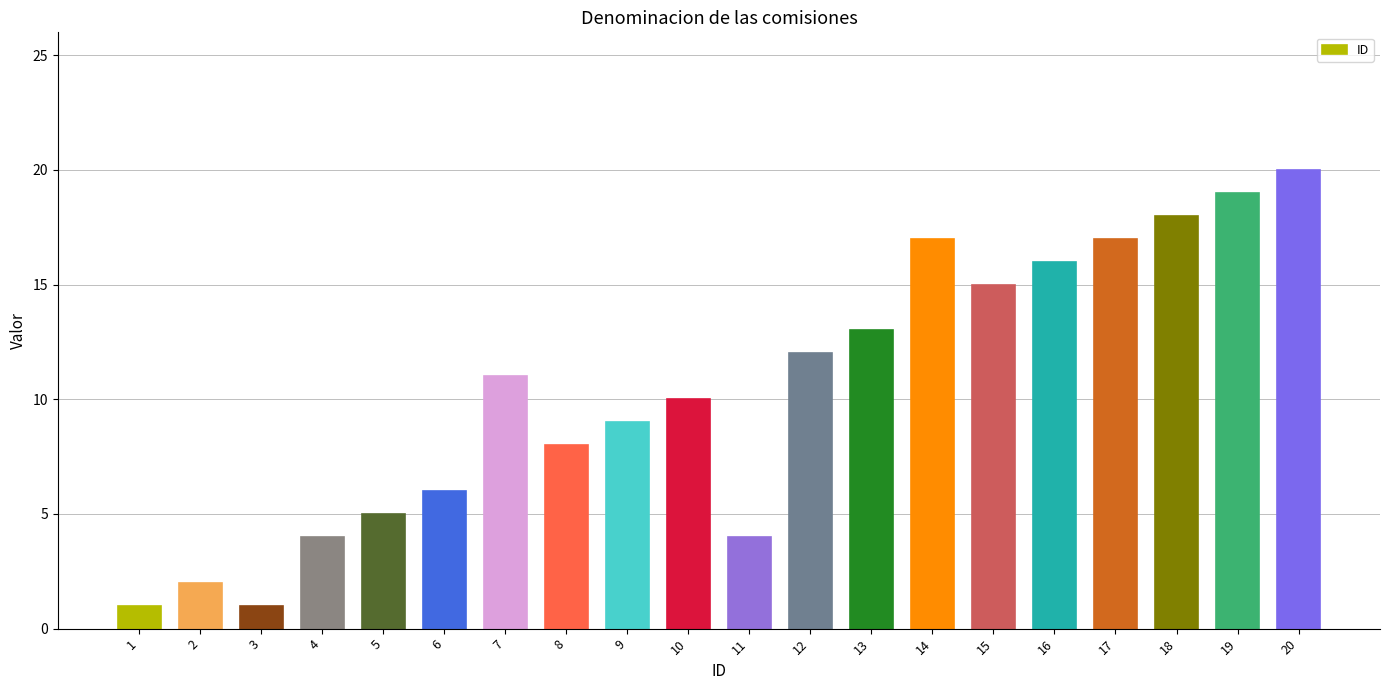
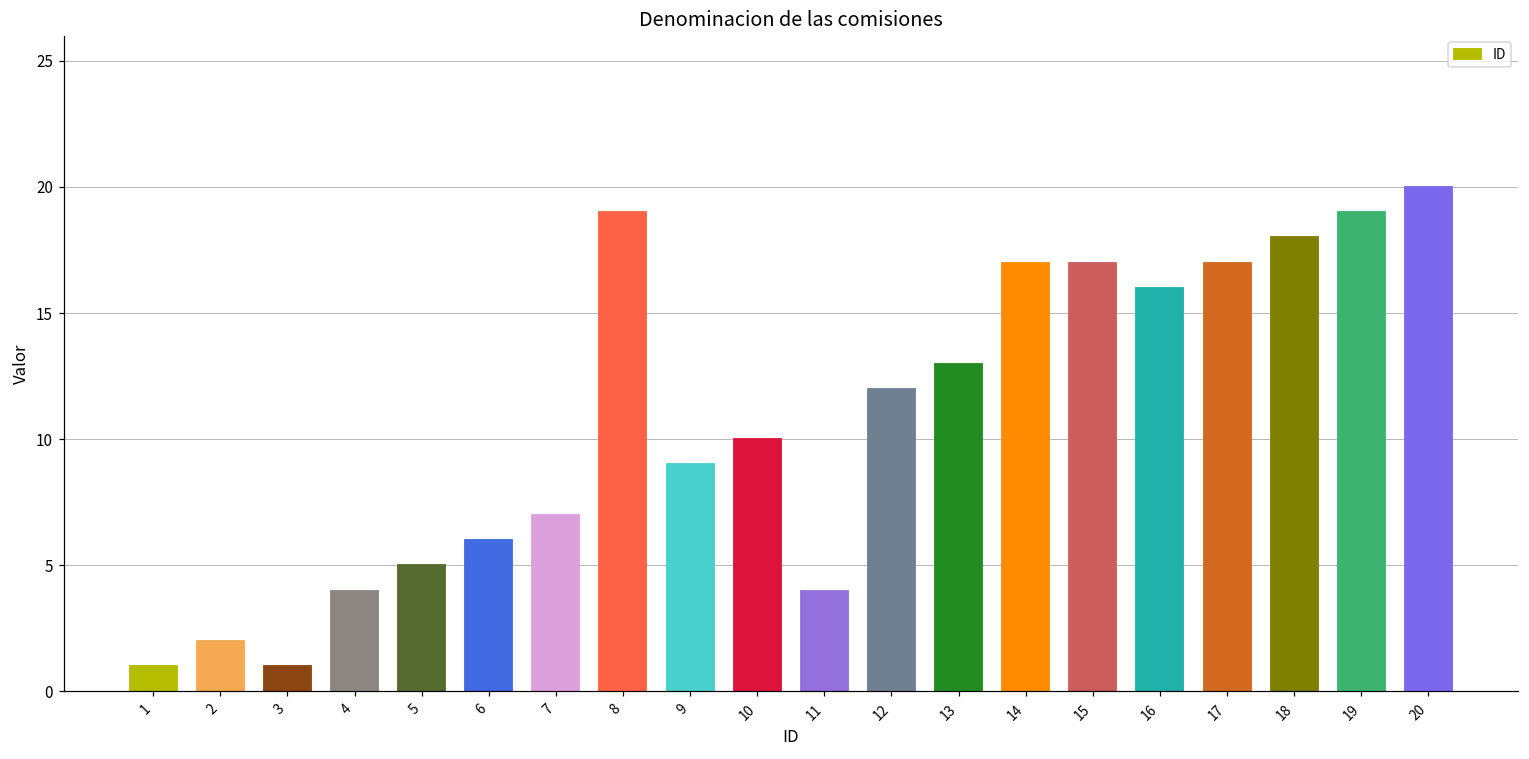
7: 11 -> 7
8: 8 -> 19
15: 15 -> 17
